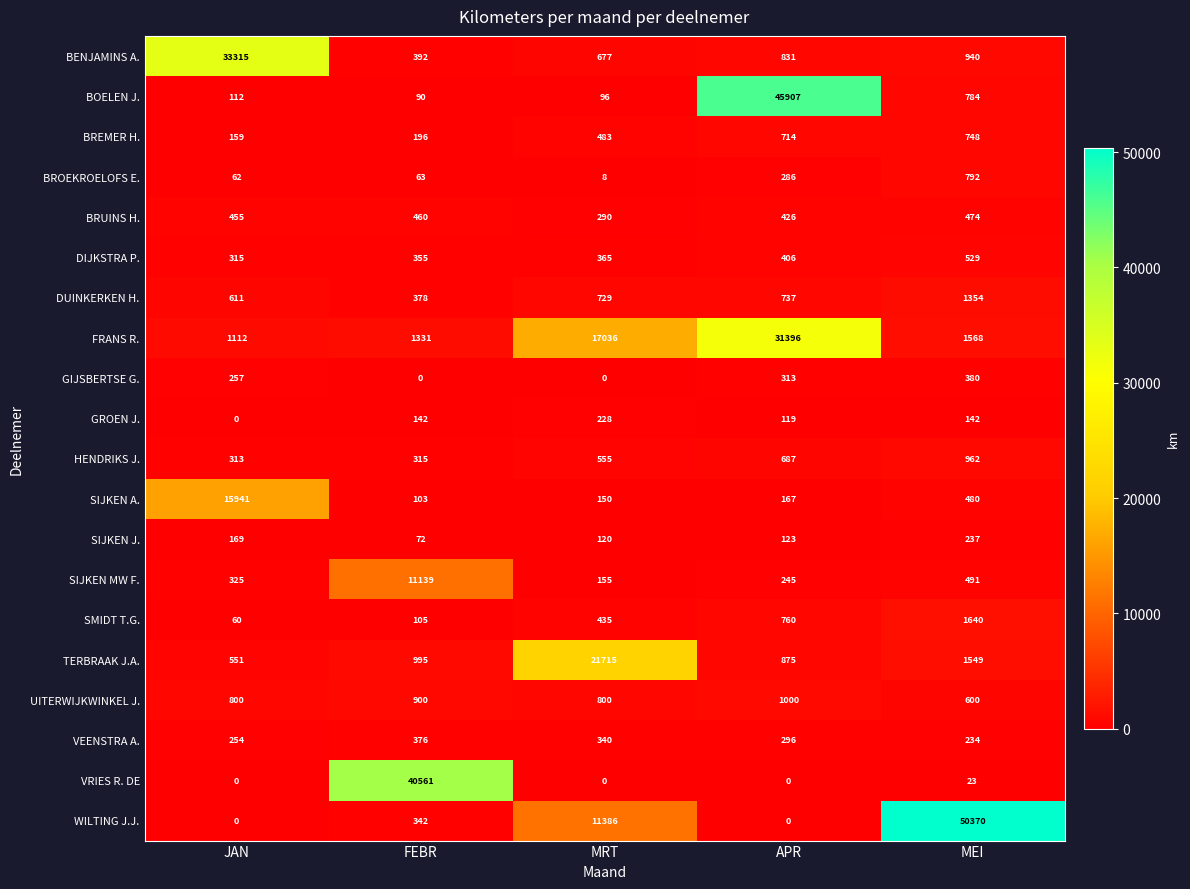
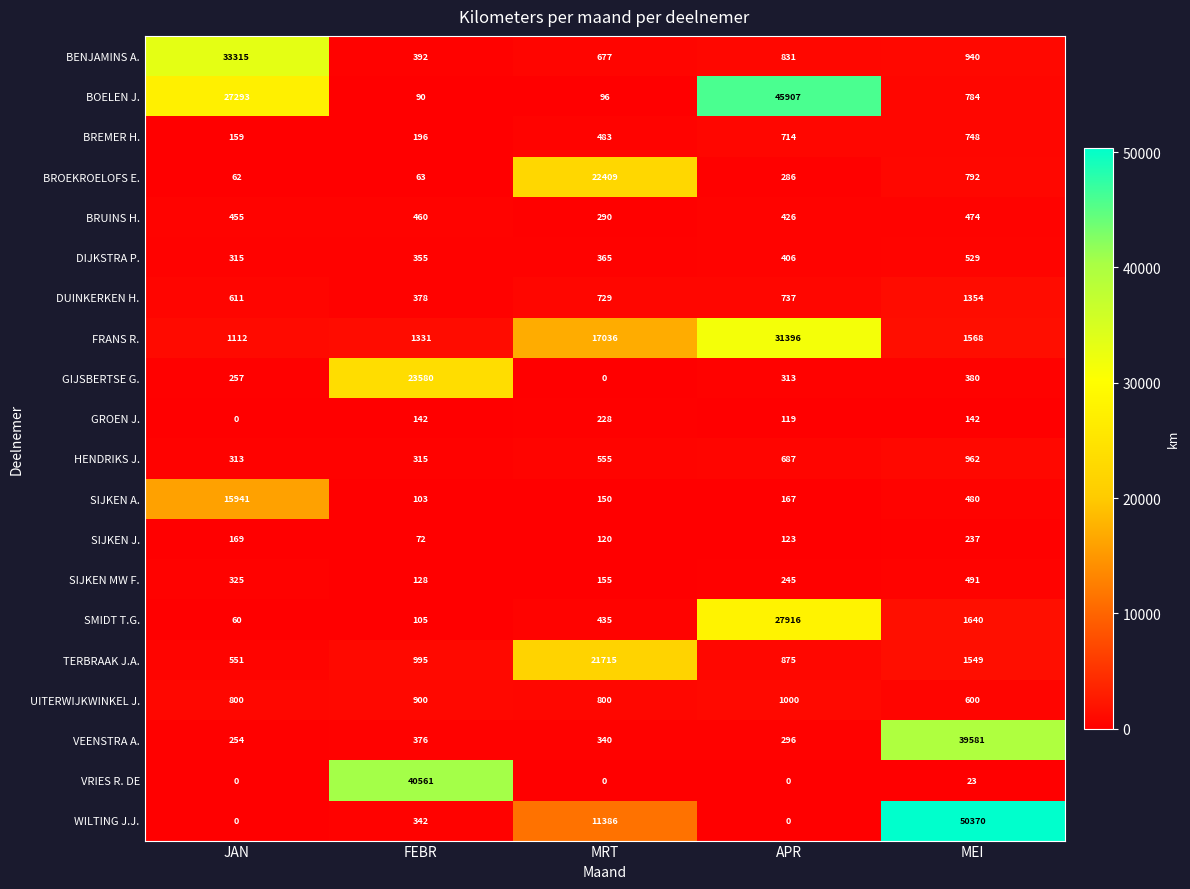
BOELEN J., JAN: 112 -> 27293
BROEKROELOFS E., MRT: 8 -> 22409
GIJSBERTSE G., FEBR: 0 -> 23580
SIJKEN MW F., FEBR: 11139 -> 128
SMIDT T.G., APR: 760 -> 27916
VEENSTRA A., MEI: 234 -> 39581
